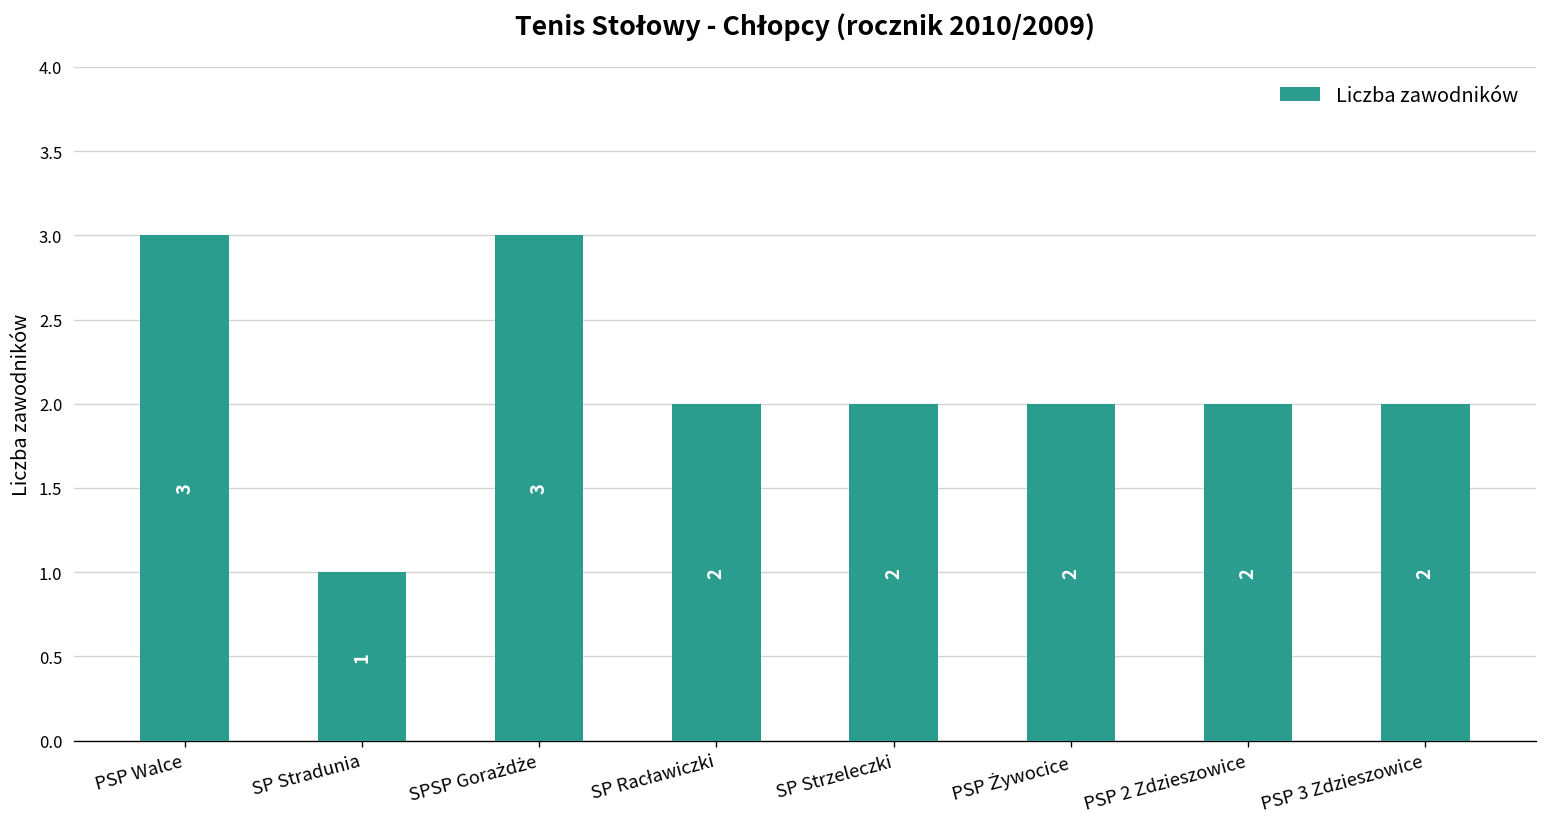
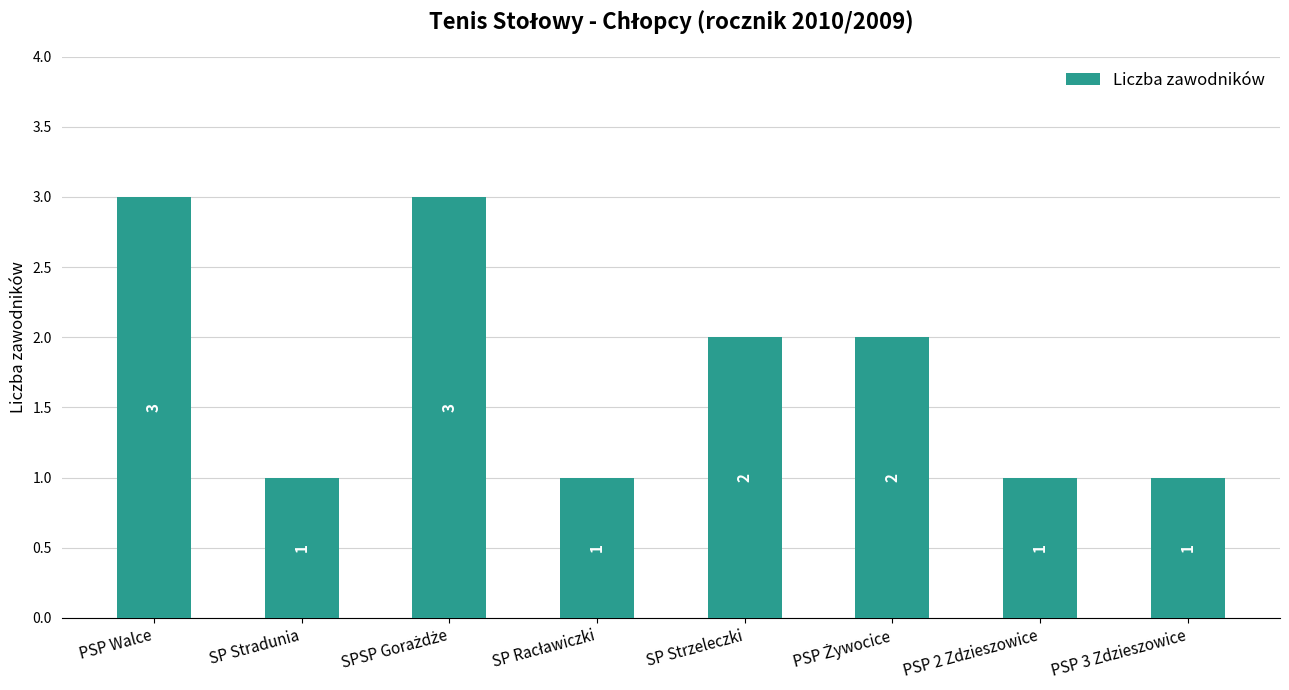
SP Racławiczki: 2 -> 1
PSP 2 Zdzieszowice: 2 -> 1
PSP 3 Zdzieszowice: 2 -> 1
